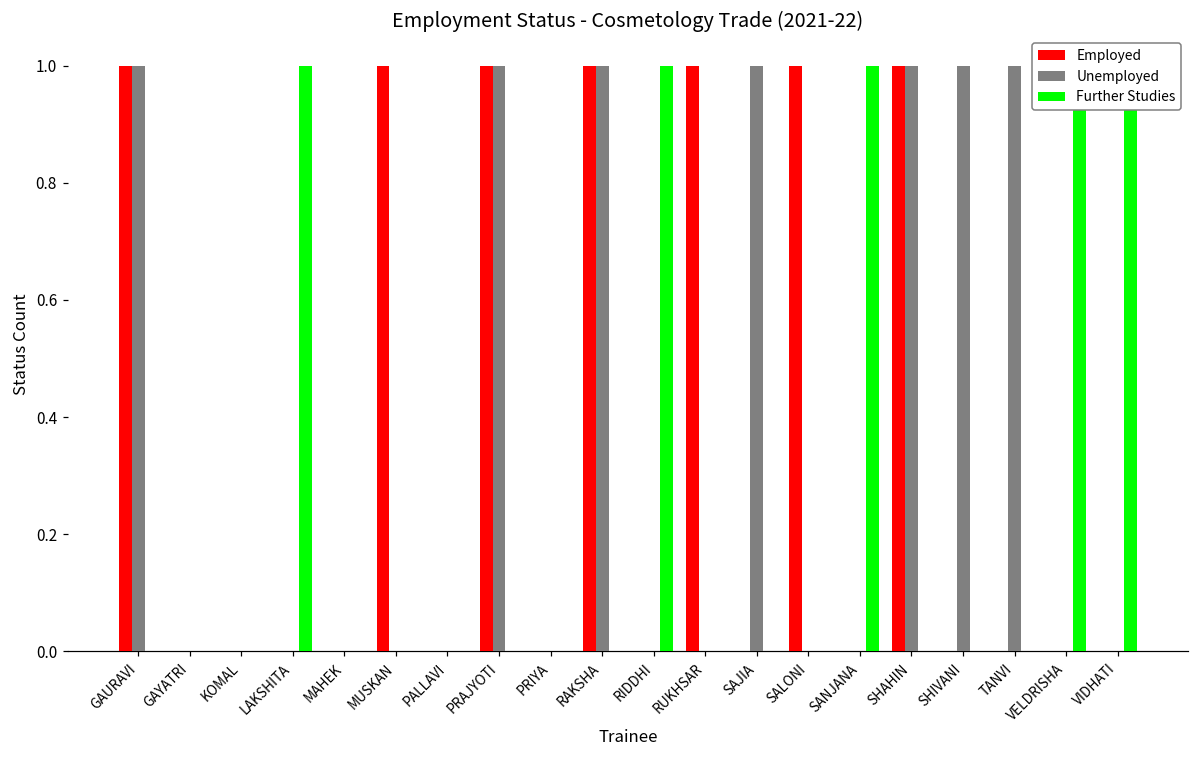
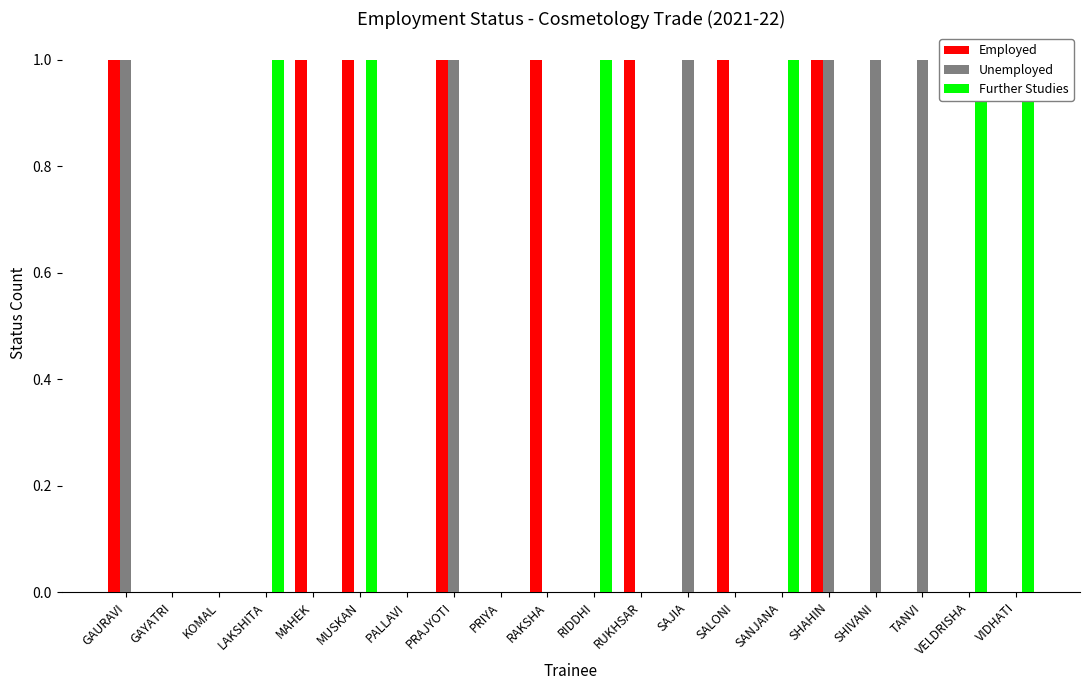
Employed, MAHEK: 0 -> 1
Further Studies, MUSKAN: 0 -> 1
Unemployed, RAKSHA: 1 -> 0
